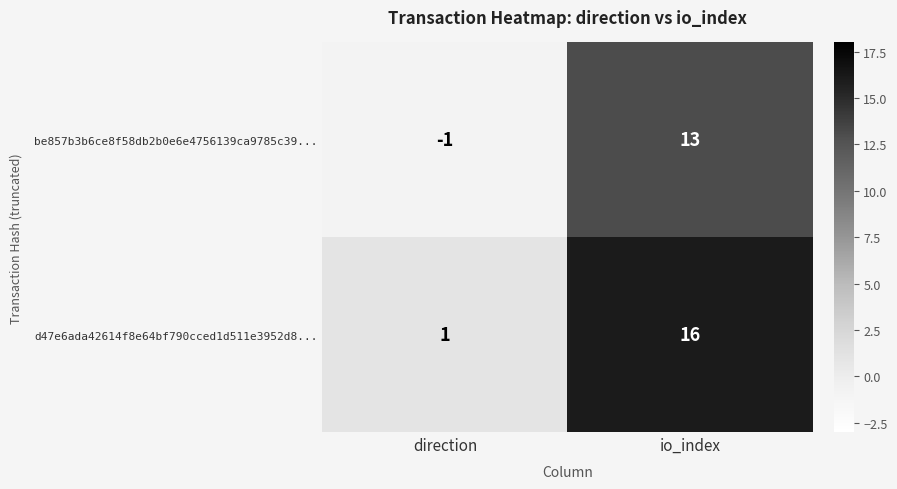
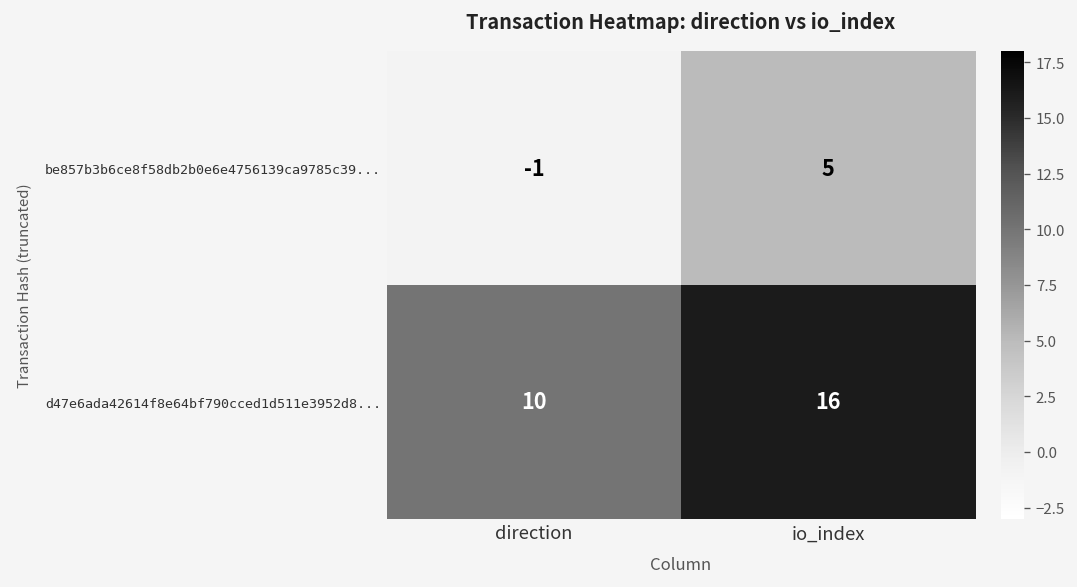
be857b3b6ce8f58db2b0e6e4756139ca9785c39..., io_index: 13 -> 5
d47e6ada42614f8e64bf790cced1d511e3952d8..., direction: 1 -> 10
